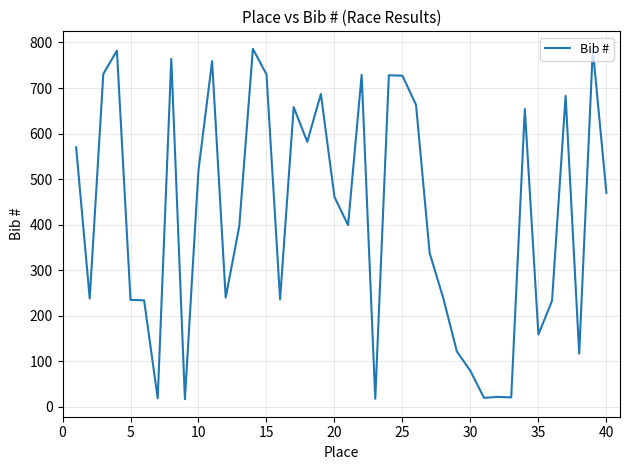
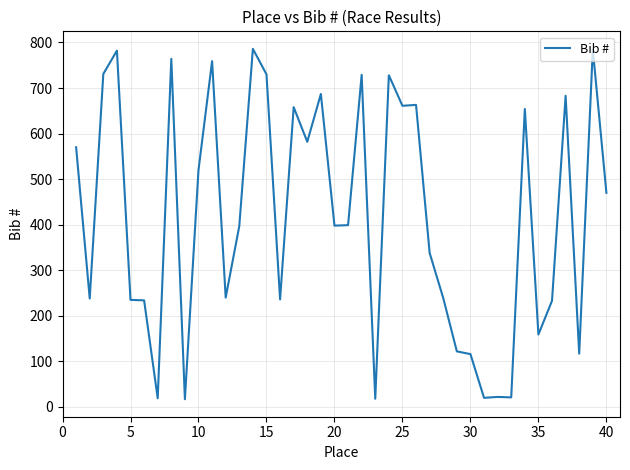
20: 460 -> 400
25: 730 -> 660
30: 80 -> 120
